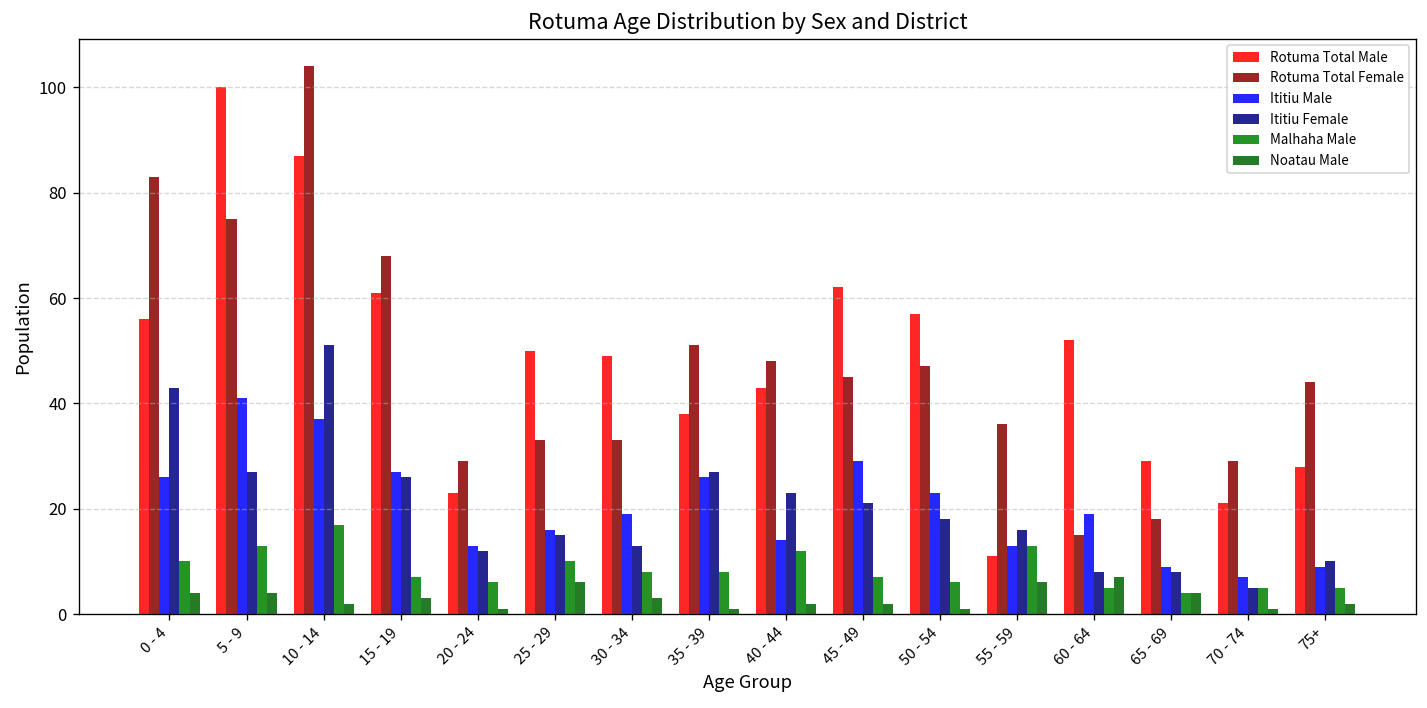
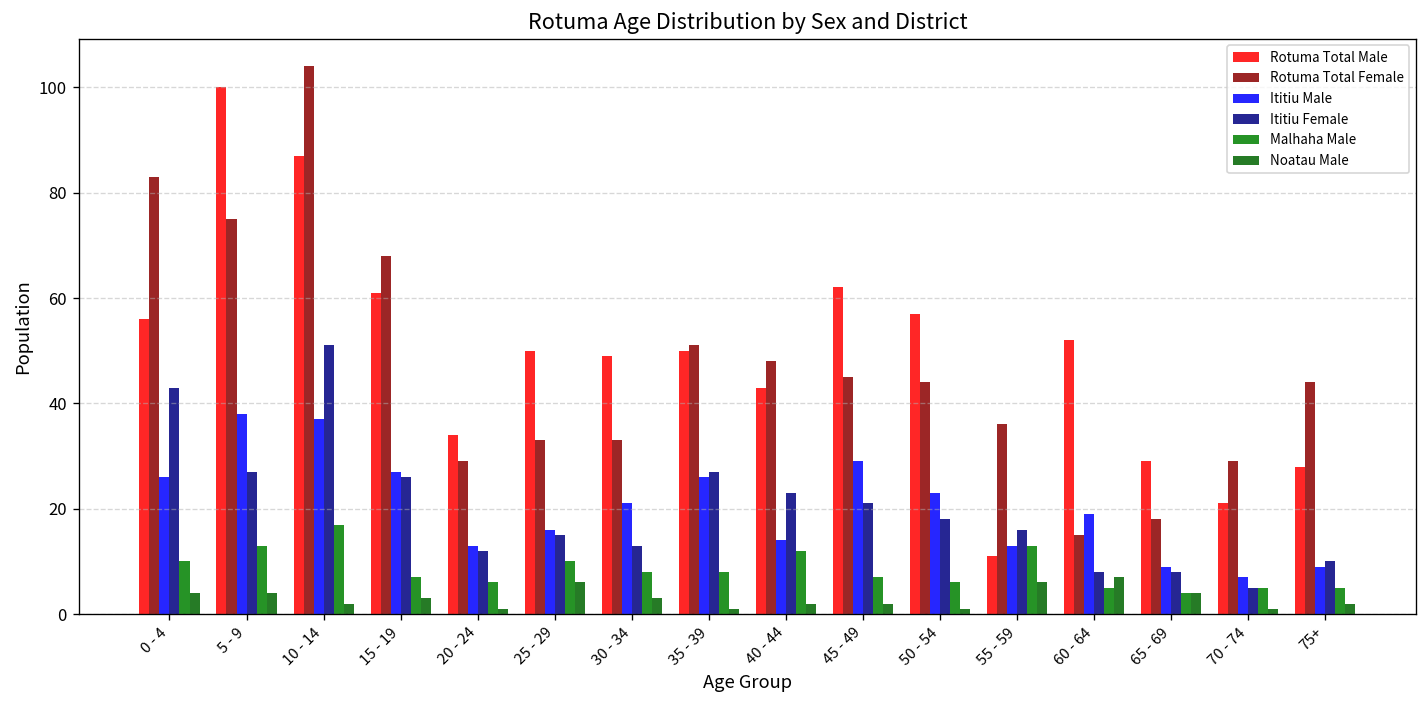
Ititiu Male, 5 - 9: 41 -> 38
Rotuma Total Male, 20 - 24: 23 -> 34
Ititiu Male, 30 - 34: 19 -> 21
Rotuma Total Male, 35 - 39: 38 -> 50
Rotuma Total Female, 50 - 54: 47 -> 44
